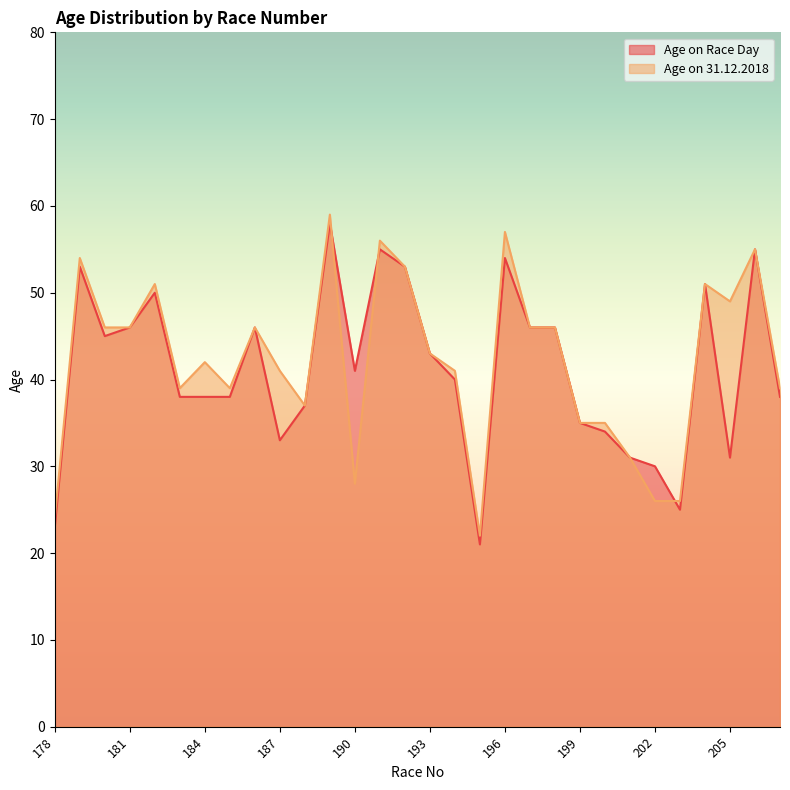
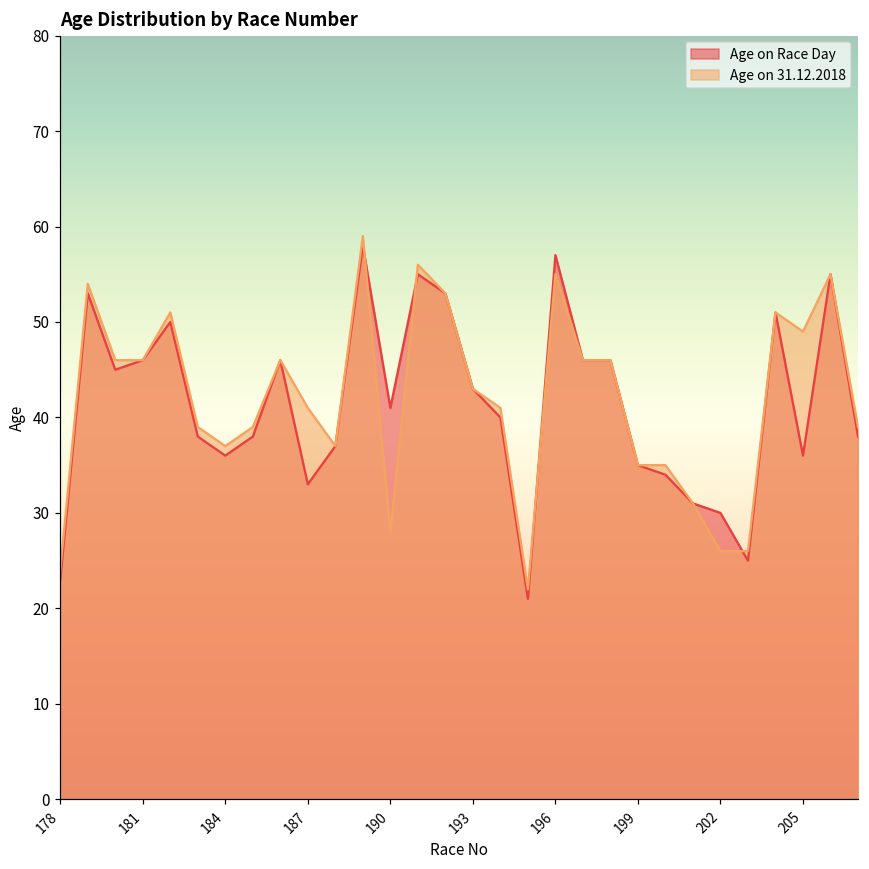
Age on Race Day, 184: 38 -> 36
Age on 31.12.2018, 184: 42 -> 37
Age on Race Day, 196: 54 -> 57
Age on 31.12.2018, 196: 57 -> 55
Age on Race Day, 205: 31 -> 36
